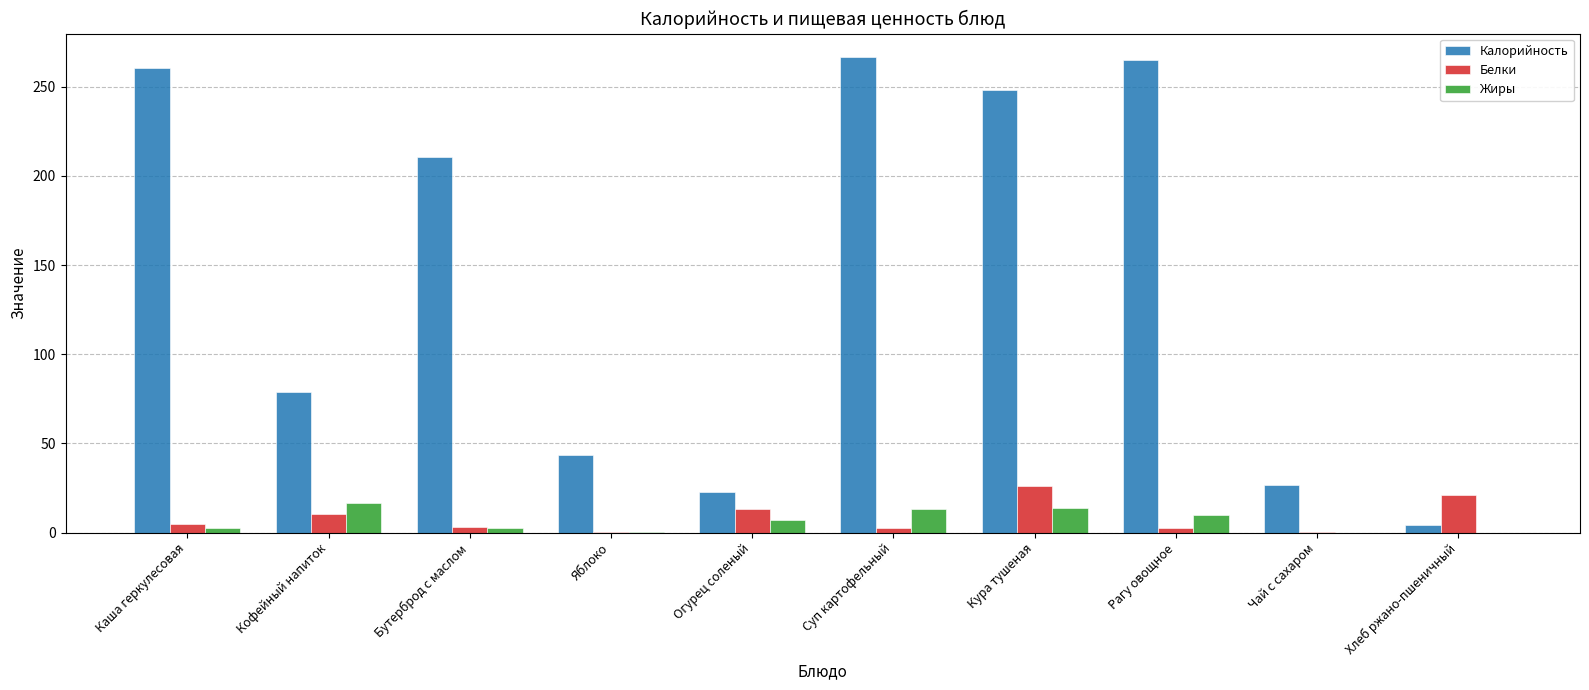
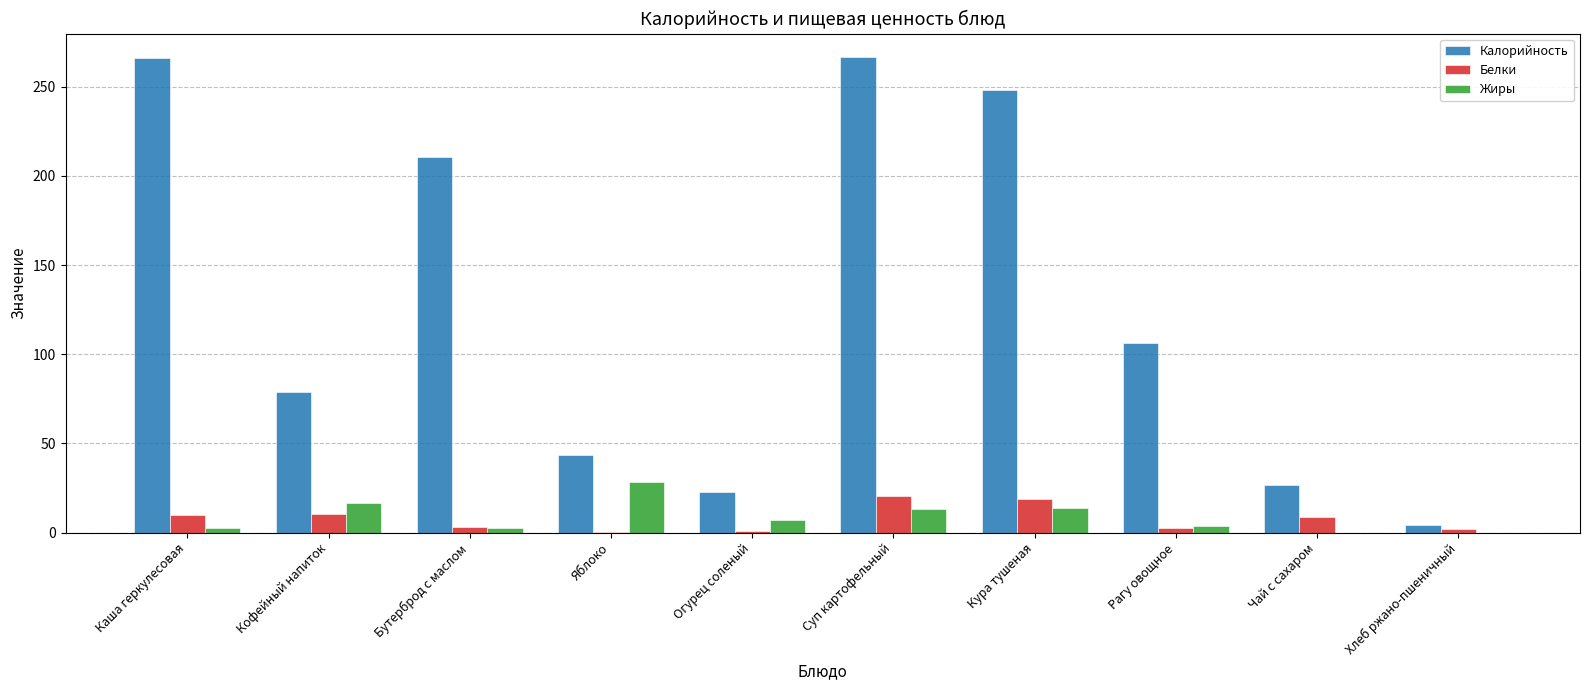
Калорийность, Каша геркулесовая: 260 -> 266
Белки, Каша геркулесовая: 5 -> 10
Жиры, Яблоко: 0 -> 28
Белки, Огурец соленый: 13 -> 1
Белки, Суп картофельный: 3 -> 21
Белки, Кура тушеная: 26 -> 19
Калорийность, Рагу овощное: 265 -> 106
Жиры, Рагу овощное: 10 -> 4
Белки, Чай с сахаром: 1 -> 9
Белки, Хлеб ржано-пшеничный: 21 -> 2
